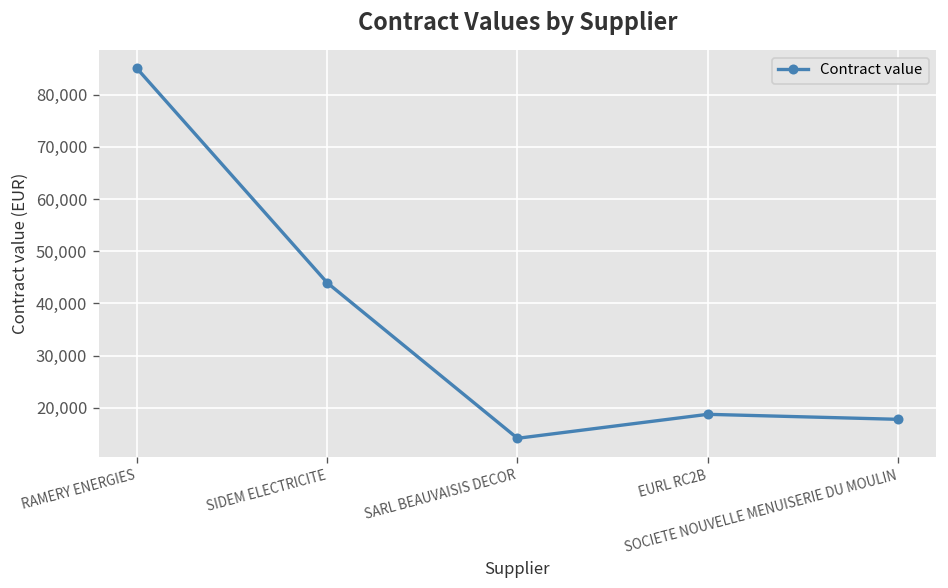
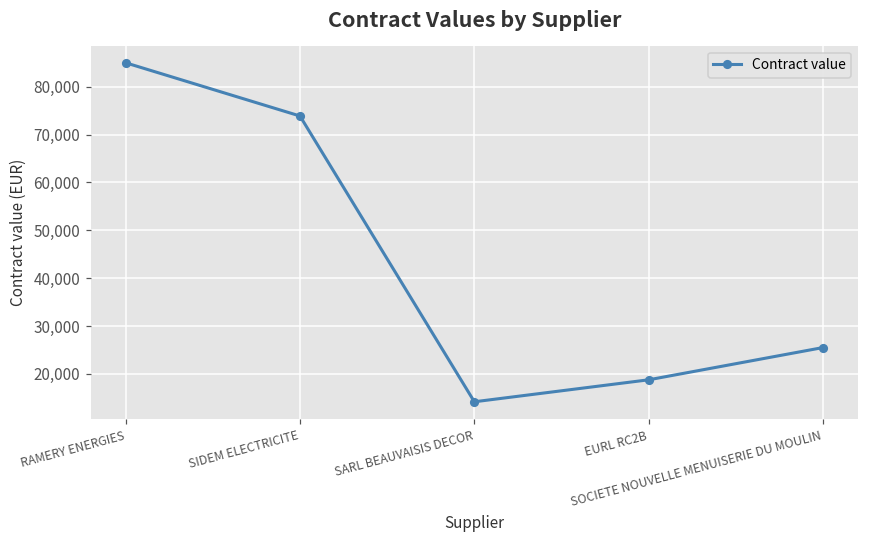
SIDEM ELECTRICITE: 44,000 -> 74,000
SOCIETE NOUVELLE MENUISERIE DU MOULIN: 18,000 -> 26,000
